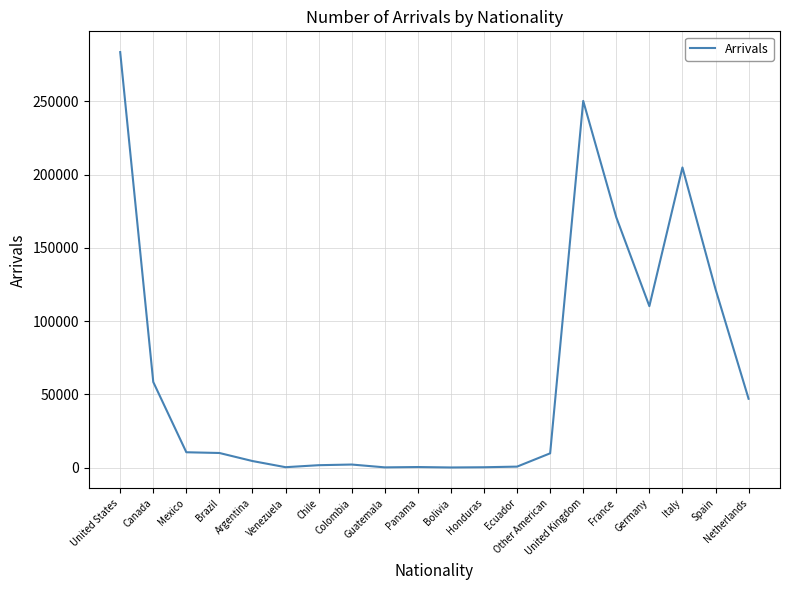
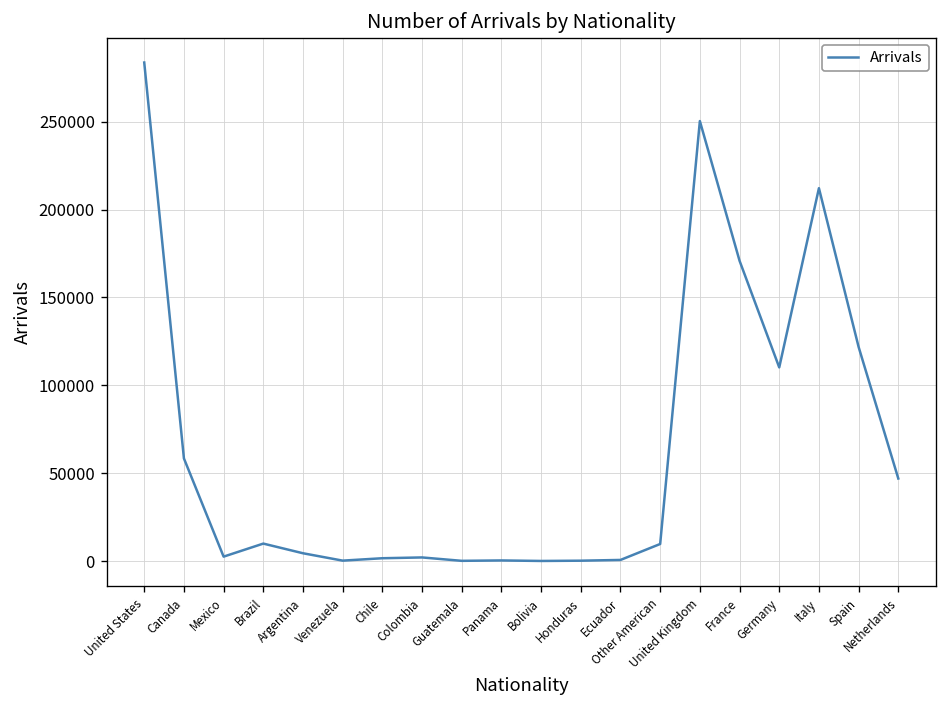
Mexico: 11000 -> 3000
Italy: 205000 -> 212000
